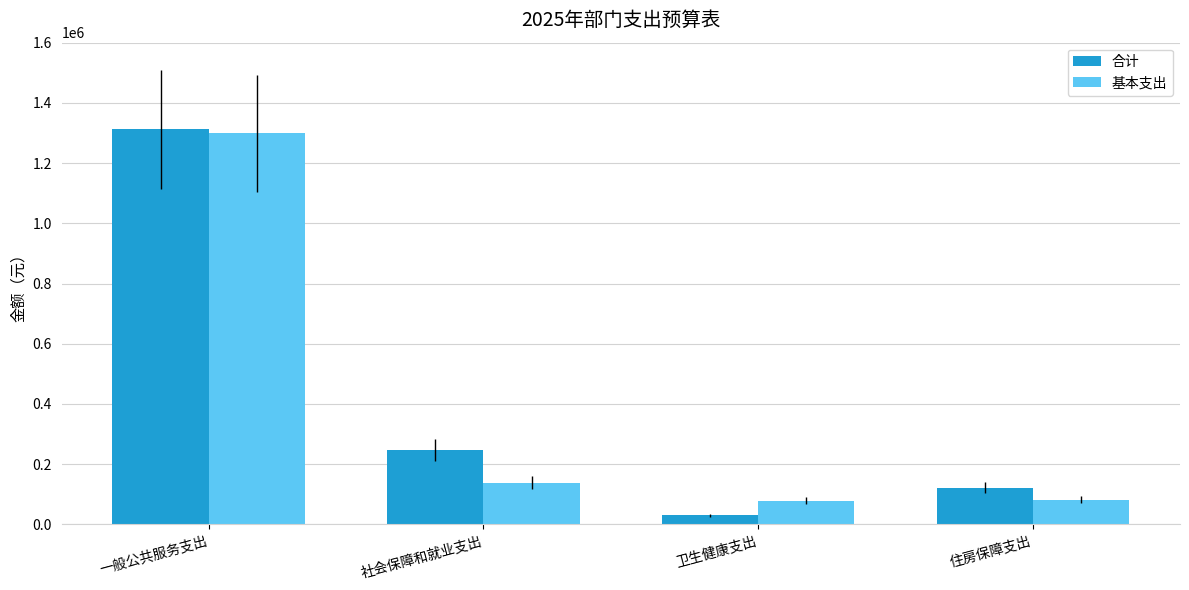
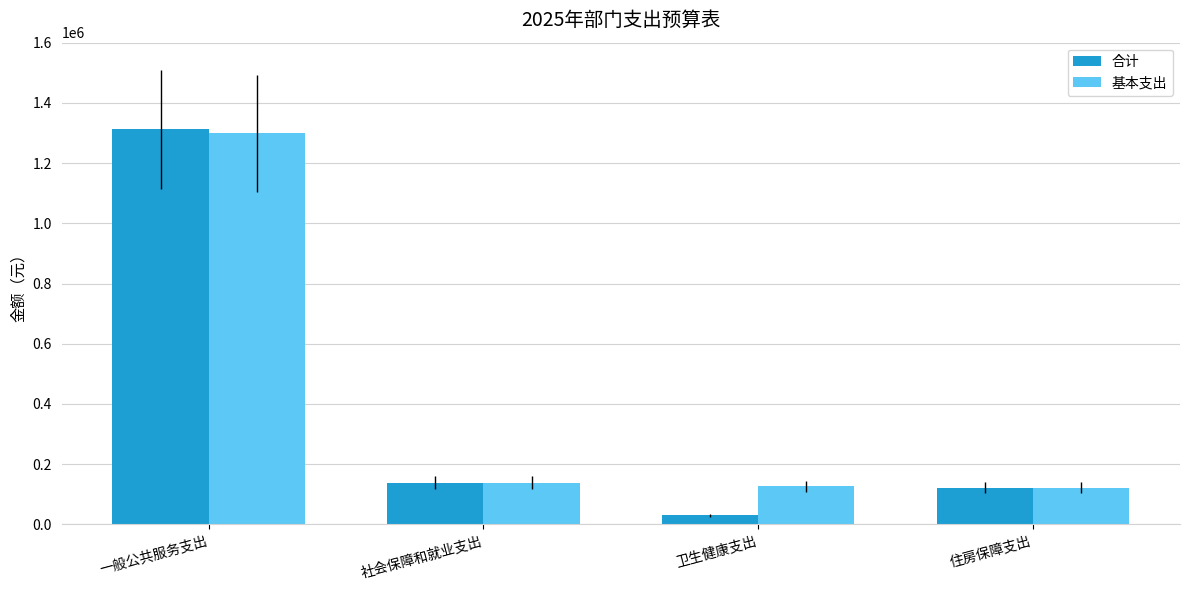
合计, 社会保障和就业支出: 250000 -> 140000
基本支出, 卫生健康支出: 80000 -> 130000
基本支出, 住房保障支出: 80000 -> 120000
